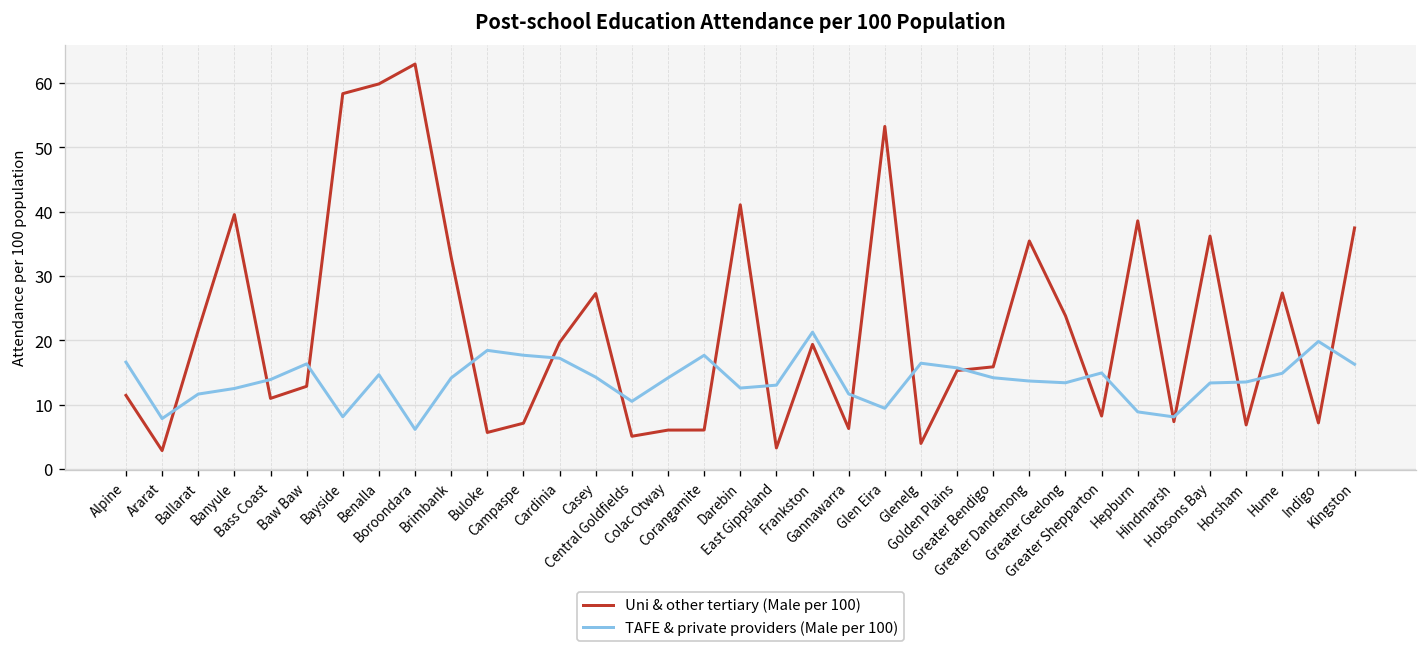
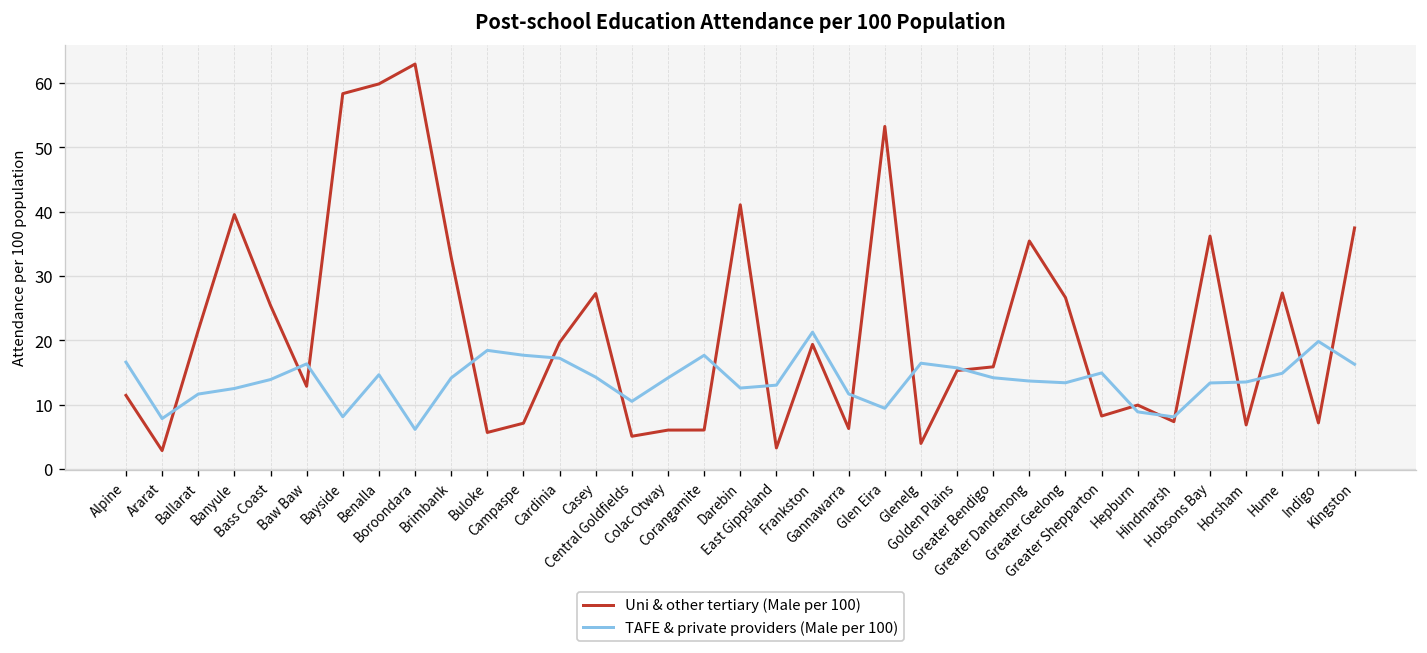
Uni & other tertiary (Male per 100), Bass Coast: 11 -> 25
Uni & other tertiary (Male per 100), Greater Geelong: 24 -> 27
Uni & other tertiary (Male per 100), Hepburn: 39 -> 10
